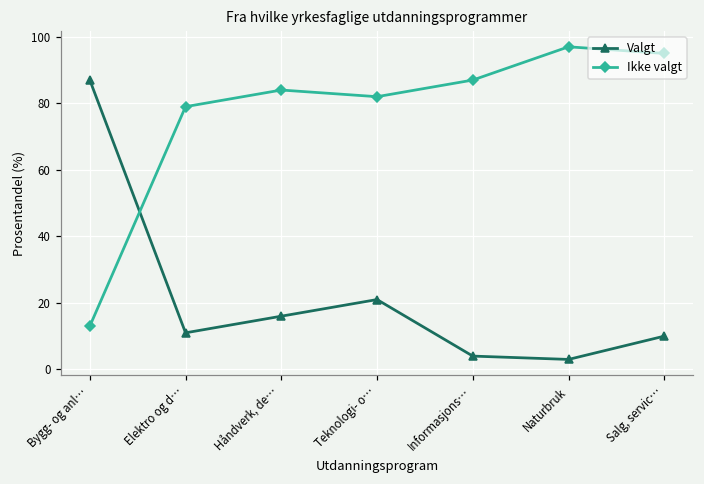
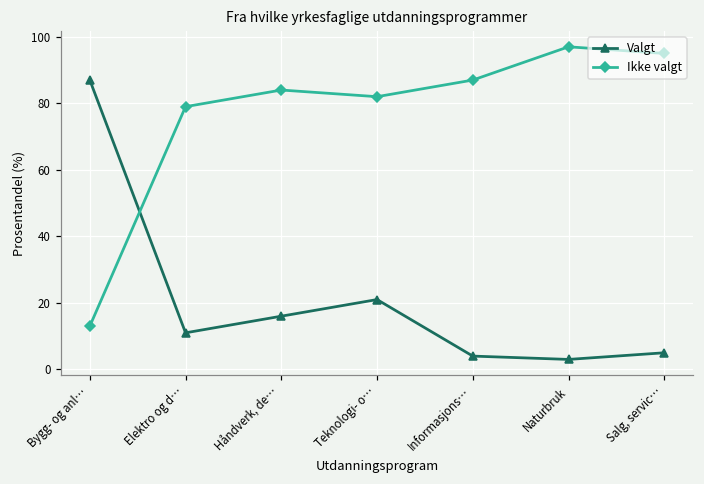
Valgt, Salg, servic…: 10 -> 5
